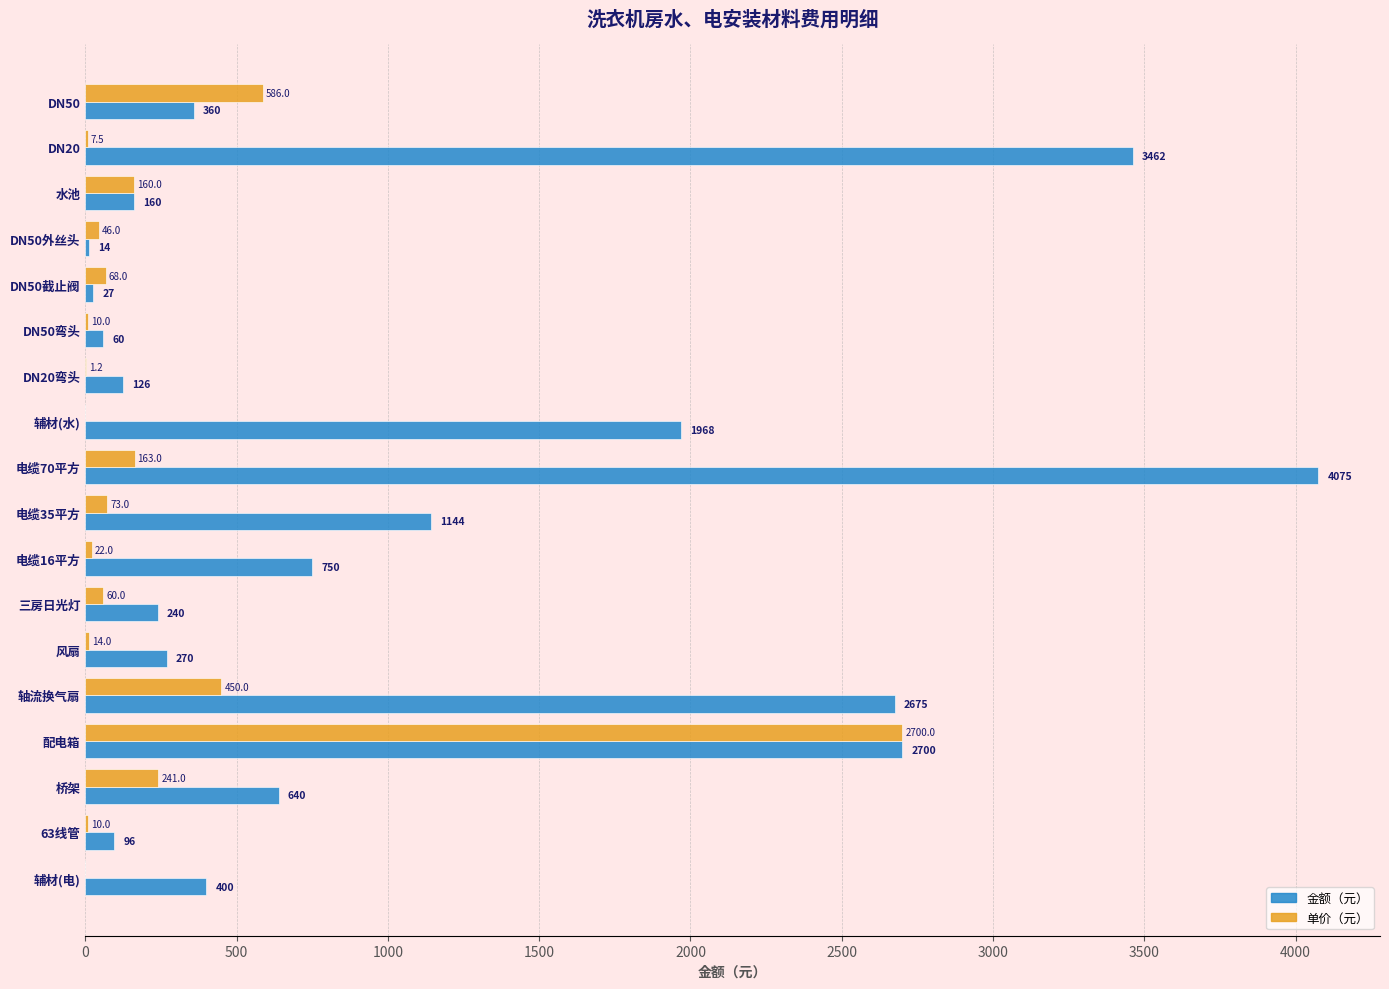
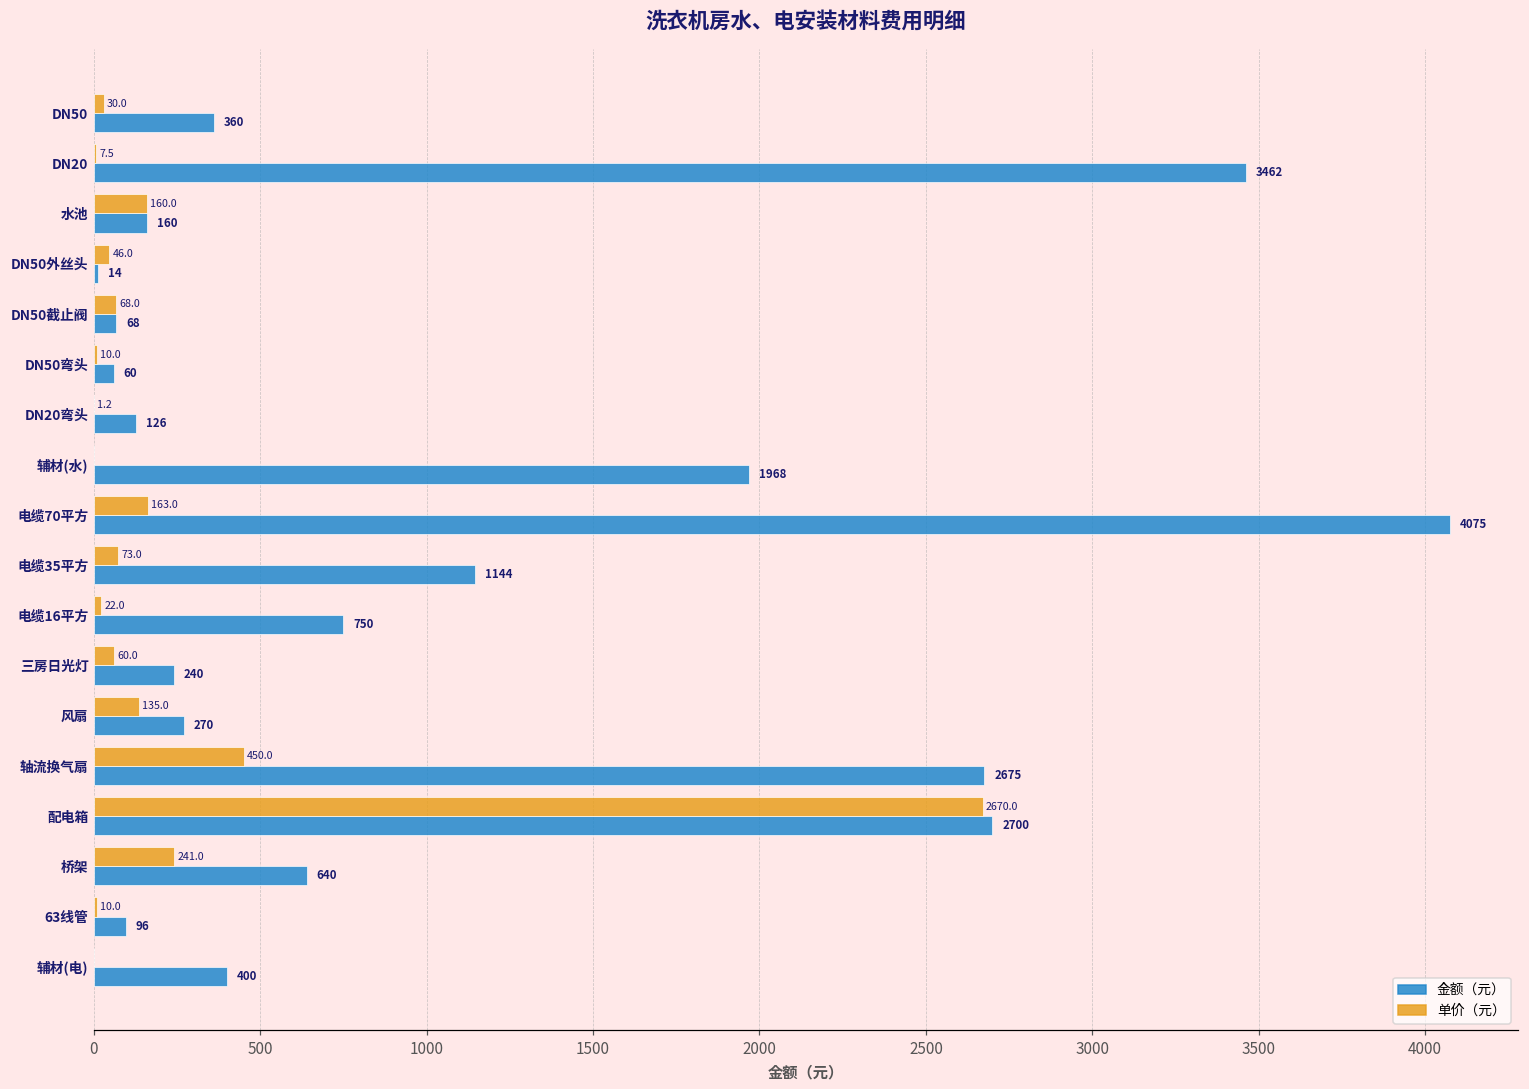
单价（元）, DN50: 586.0 -> 30.0
金额（元）, DN50截止阀: 27 -> 68
单价（元）, 风扇: 14.0 -> 135.0
单价（元）, 配电箱: 2700.0 -> 2670.0
